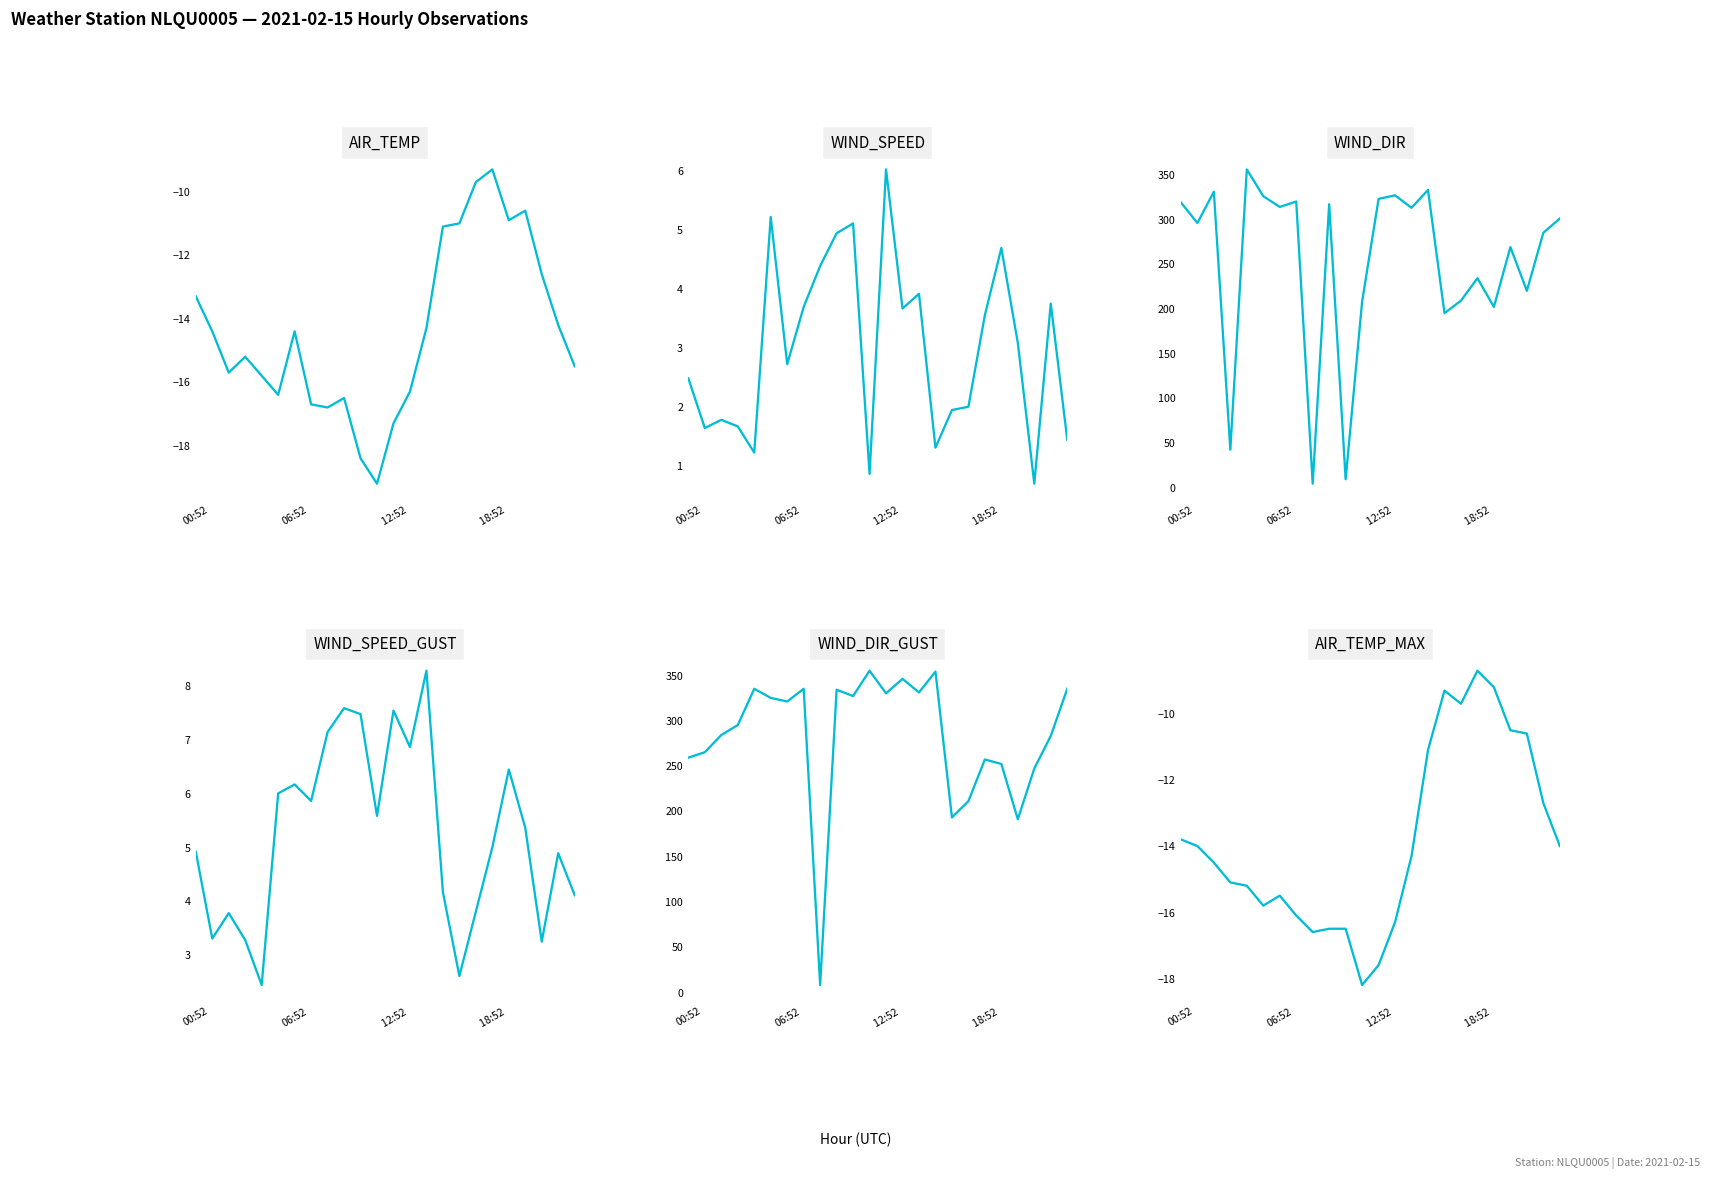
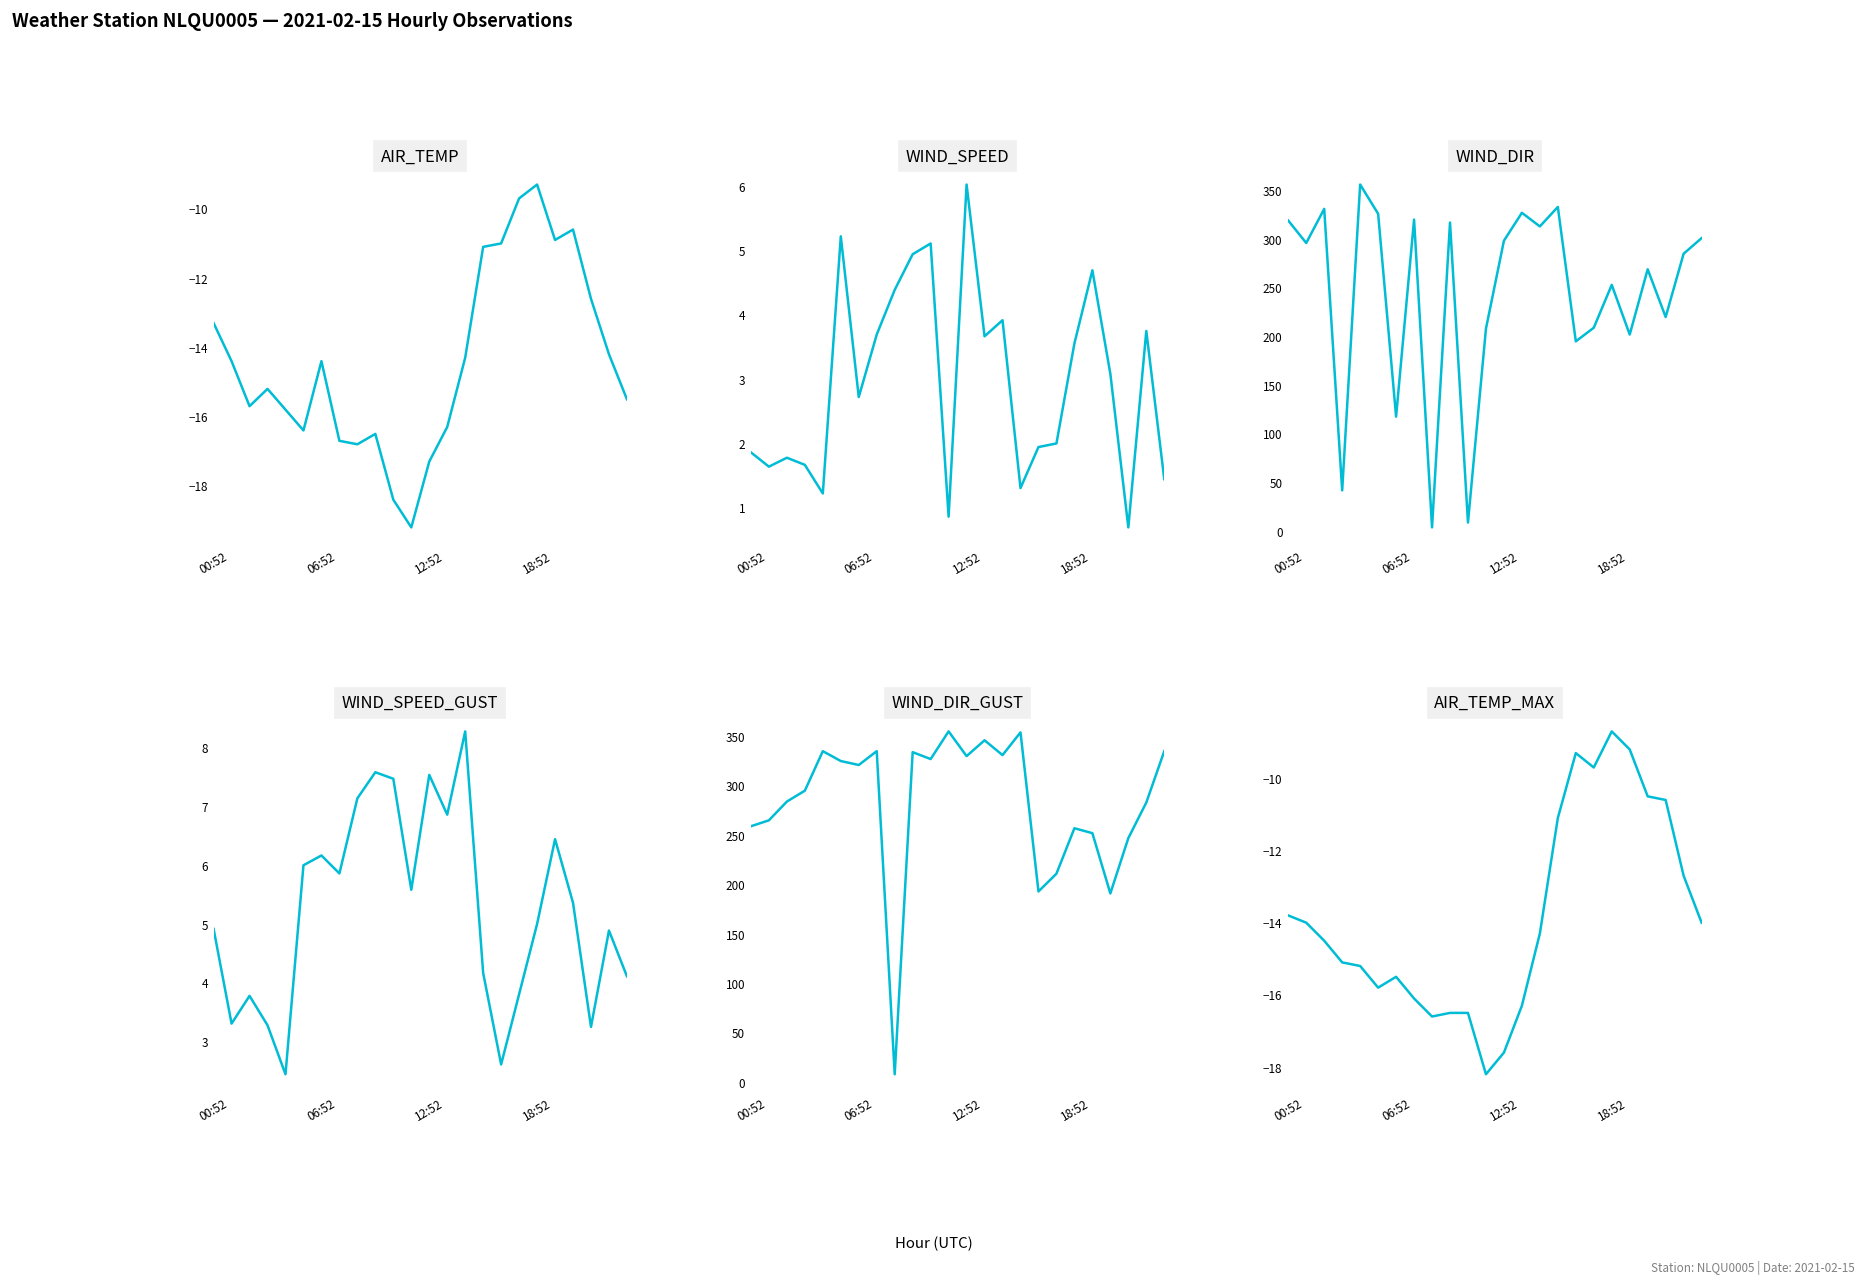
WIND_SPEED, 00:52: 2.5 -> 1.9
WIND_DIR, 06:52: 310 -> 120
WIND_DIR, 12:52: 320 -> 300
WIND_DIR, 18:52: 230 -> 250
